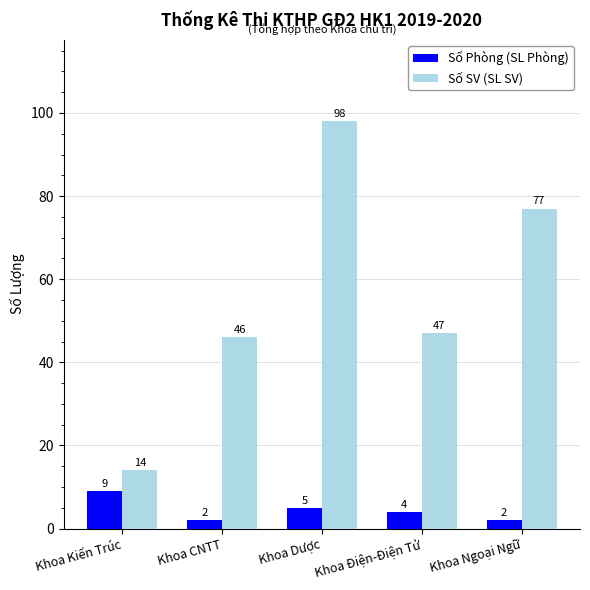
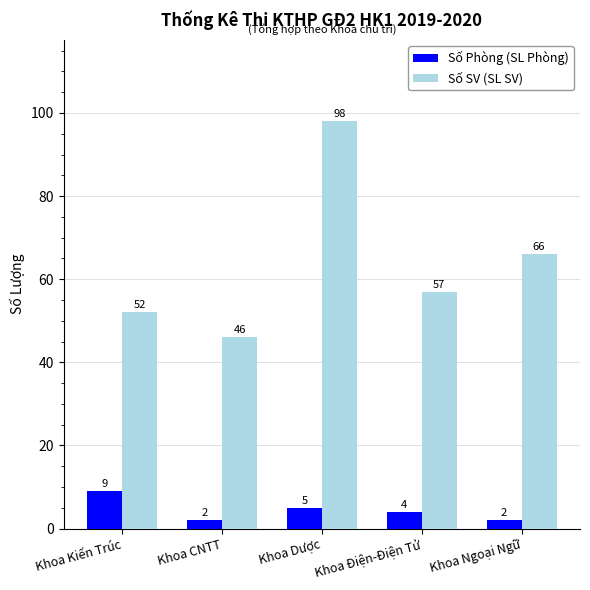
Số SV (SL SV), Khoa Kiến Trúc: 14 -> 52
Số SV (SL SV), Khoa Điện-Điện Tử: 47 -> 57
Số SV (SL SV), Khoa Ngoại Ngữ: 77 -> 66
